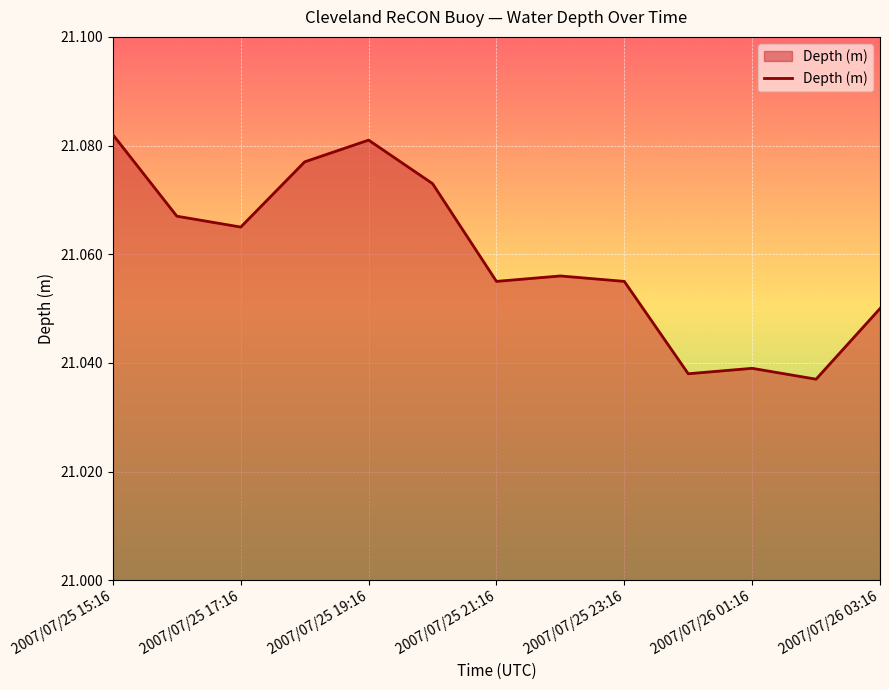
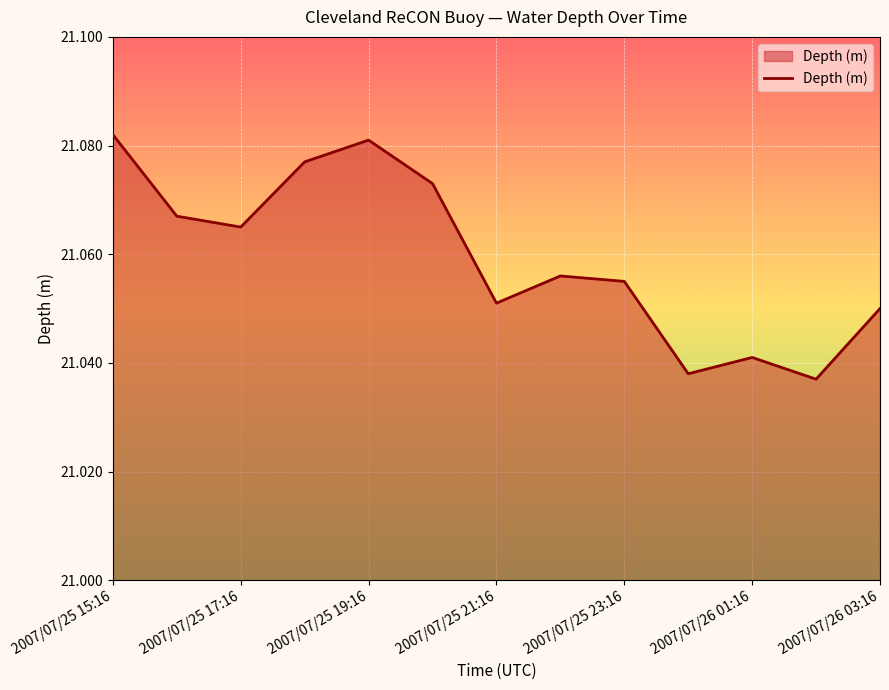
2007/07/25 21:16: 21.055 -> 21.051
2007/07/26 01:16: 21.039 -> 21.041
